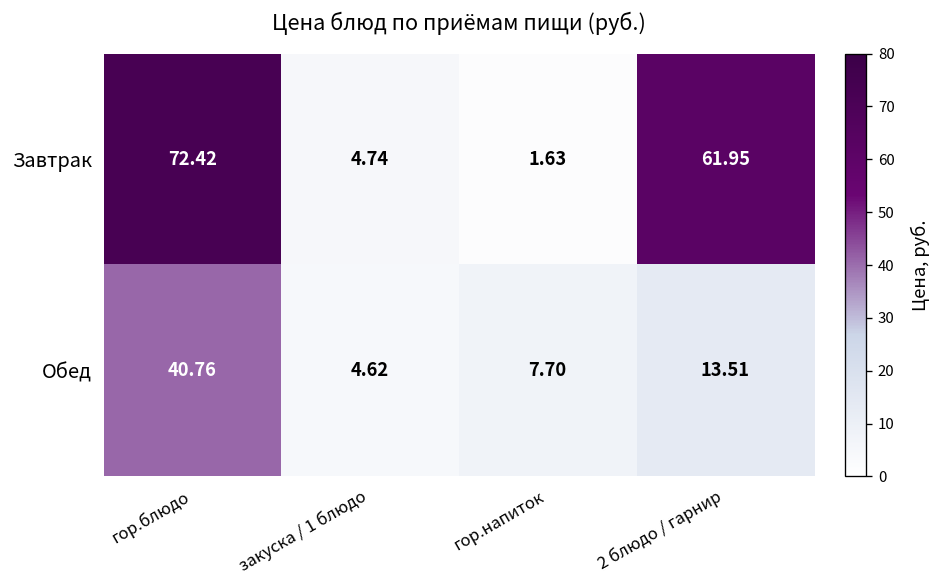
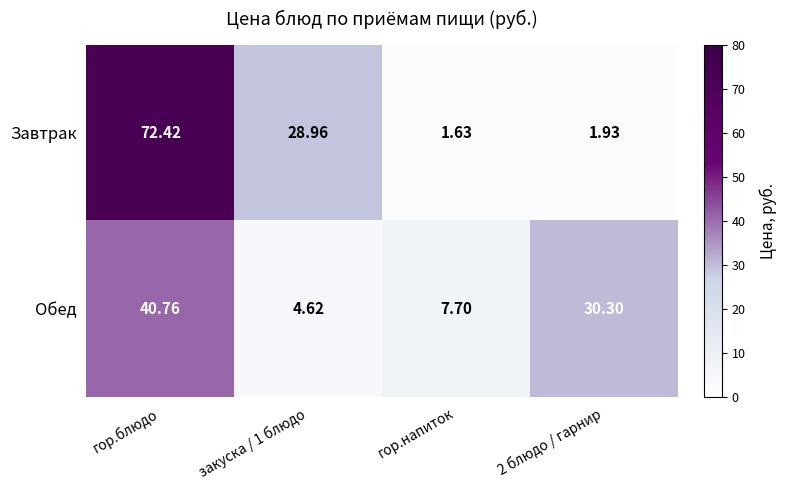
Завтрак, закуска / 1 блюдо: 4.74 -> 28.96
Завтрак, 2 блюдо / гарнир: 61.95 -> 1.93
Обед, 2 блюдо / гарнир: 13.51 -> 30.30
